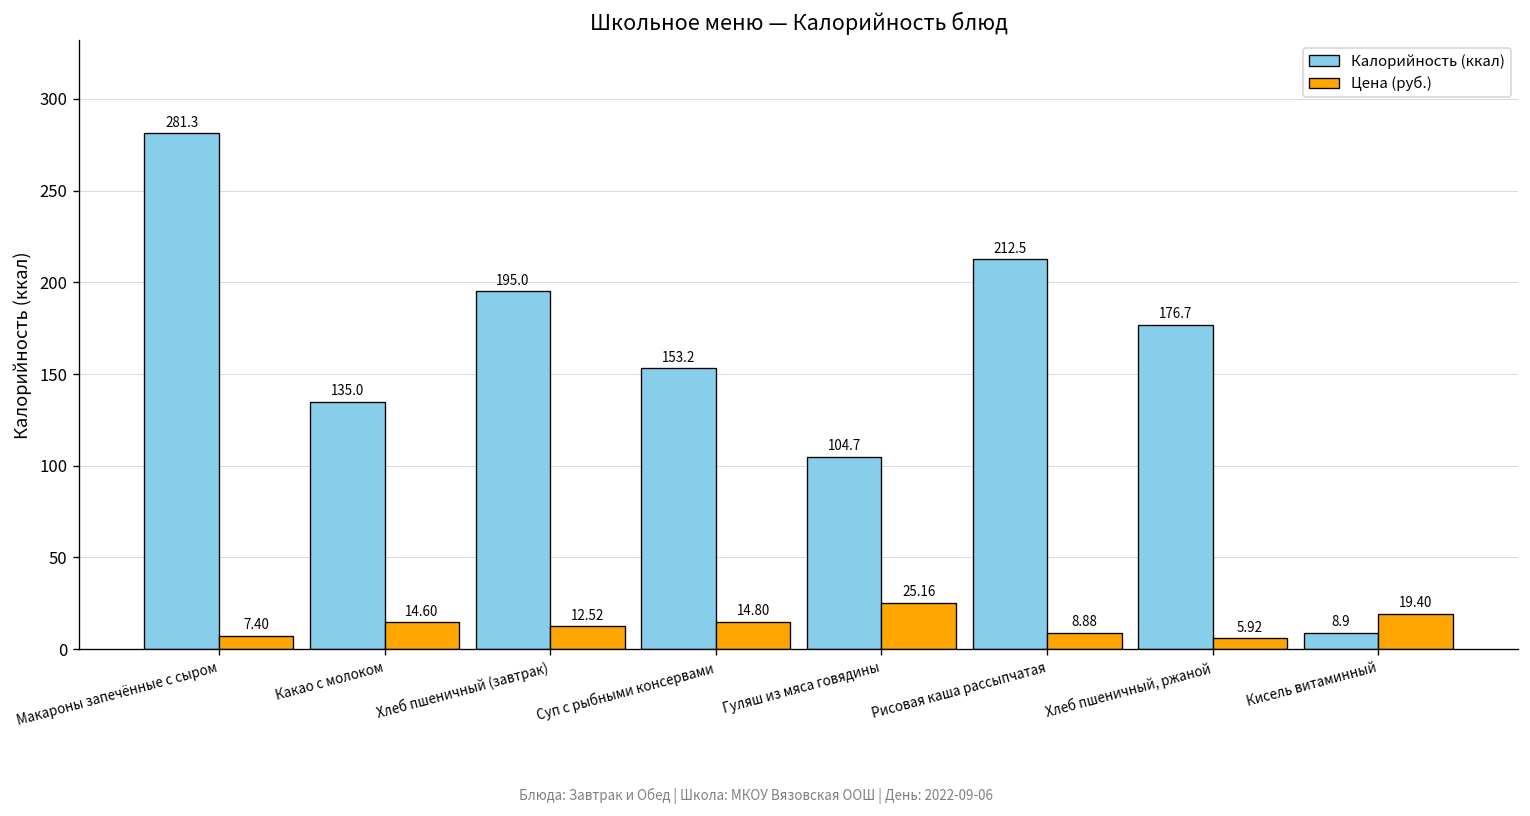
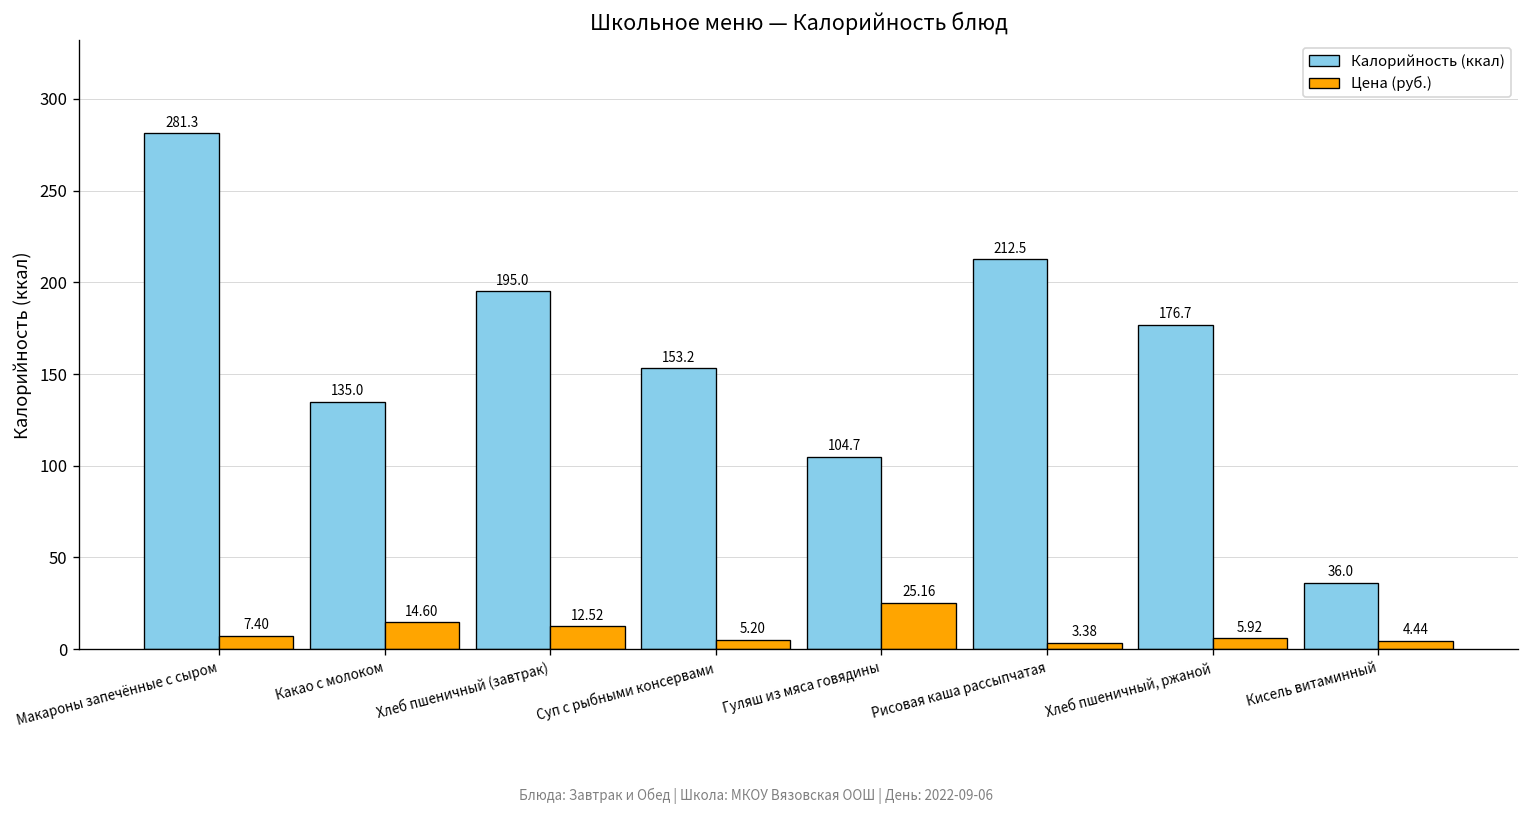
Цена (руб.), Суп с рыбными консервами: 14.80 -> 5.20
Цена (руб.), Рисовая каша рассыпчатая: 8.88 -> 3.38
Калорийность (ккал), Кисель витаминный: 8.9 -> 36.0
Цена (руб.), Кисель витаминный: 19.40 -> 4.44
